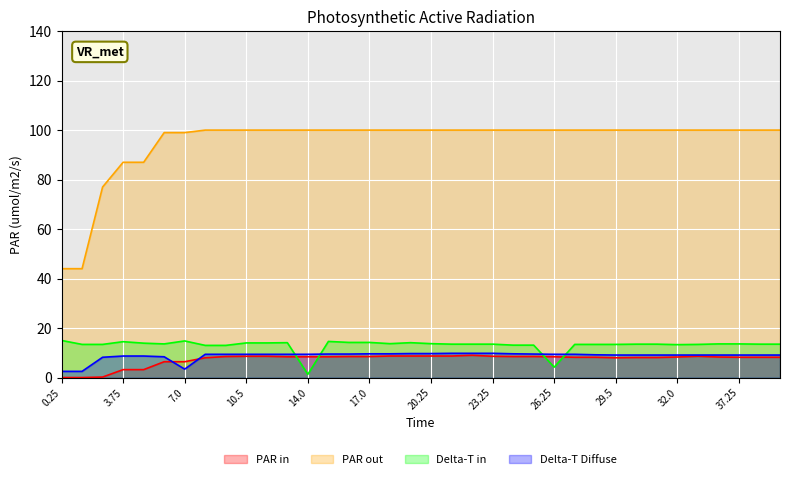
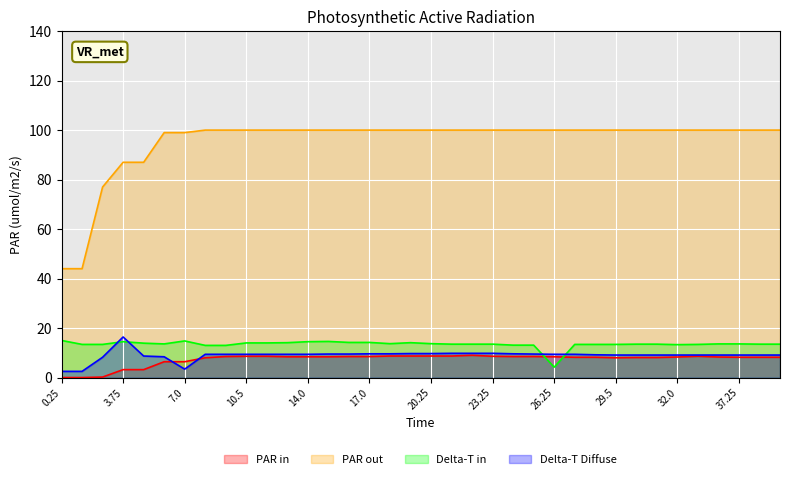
Delta-T Diffuse, 3.75: 9 -> 16
Delta-T in, 14.0: 1 -> 15
